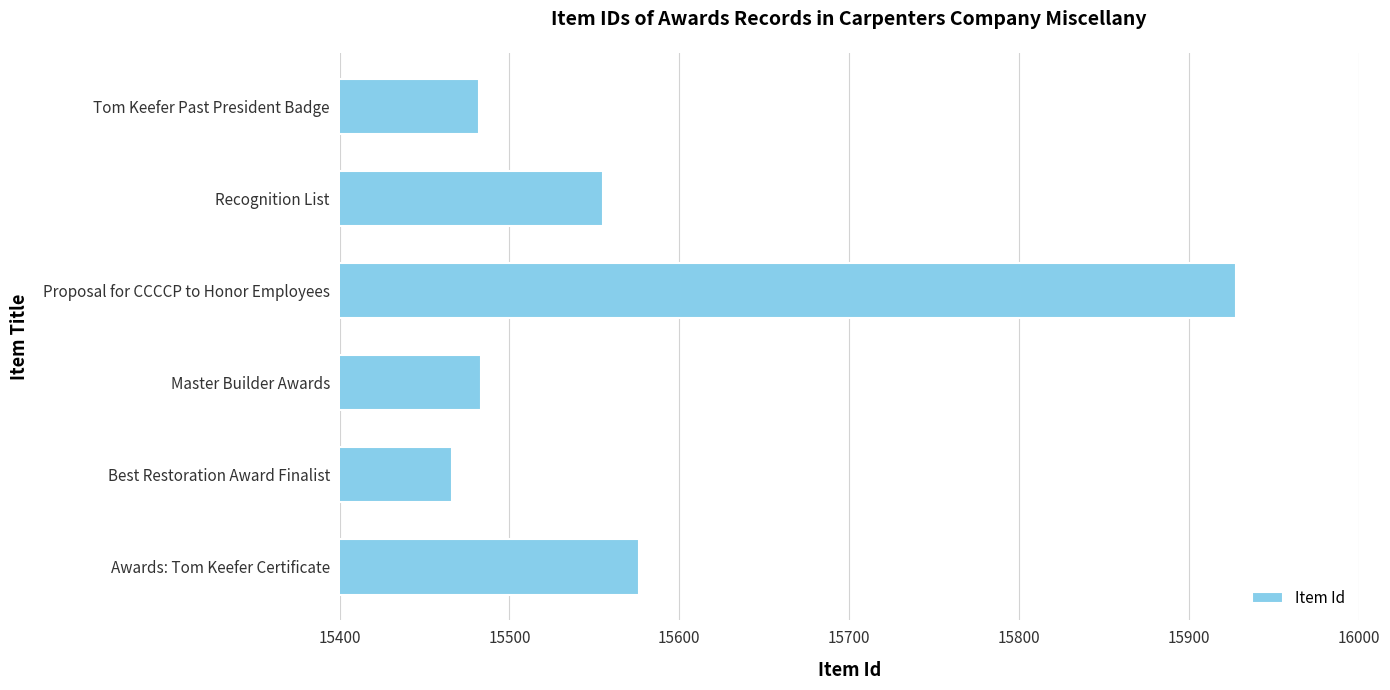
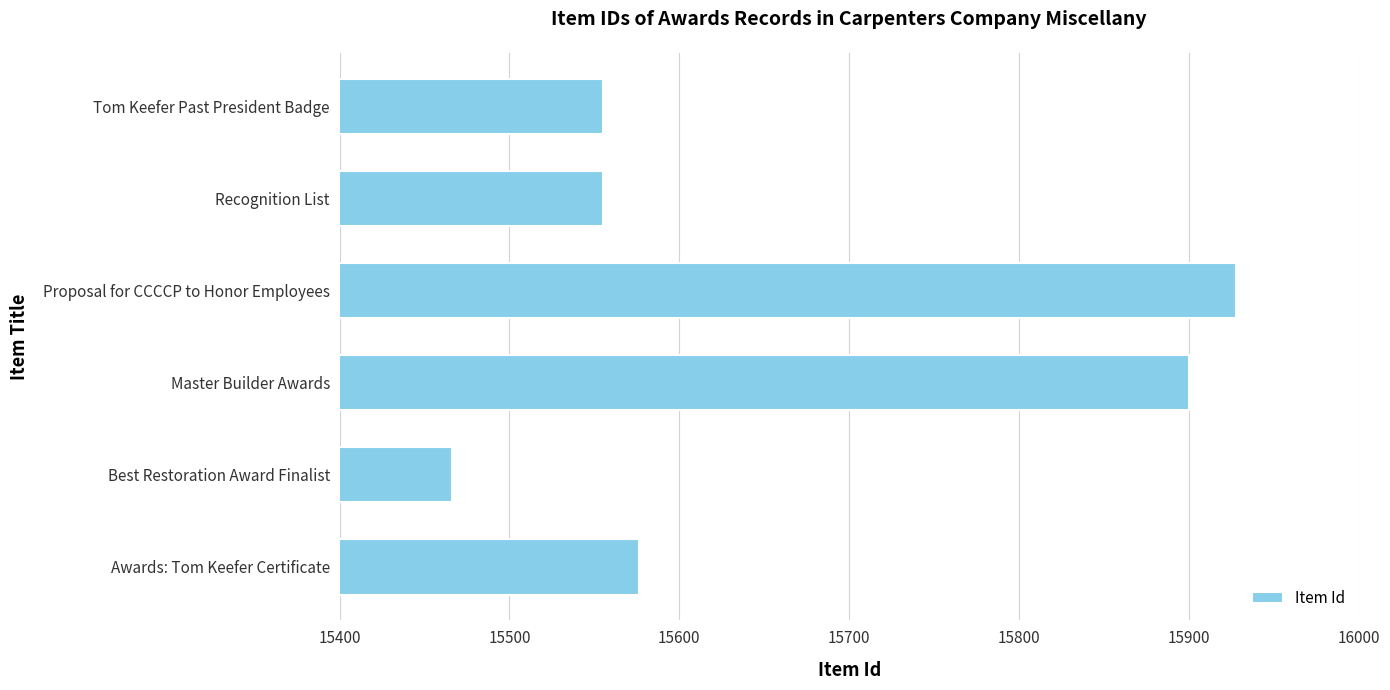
Tom Keefer Past President Badge: 15482 -> 15555
Master Builder Awards: 15483 -> 15900
